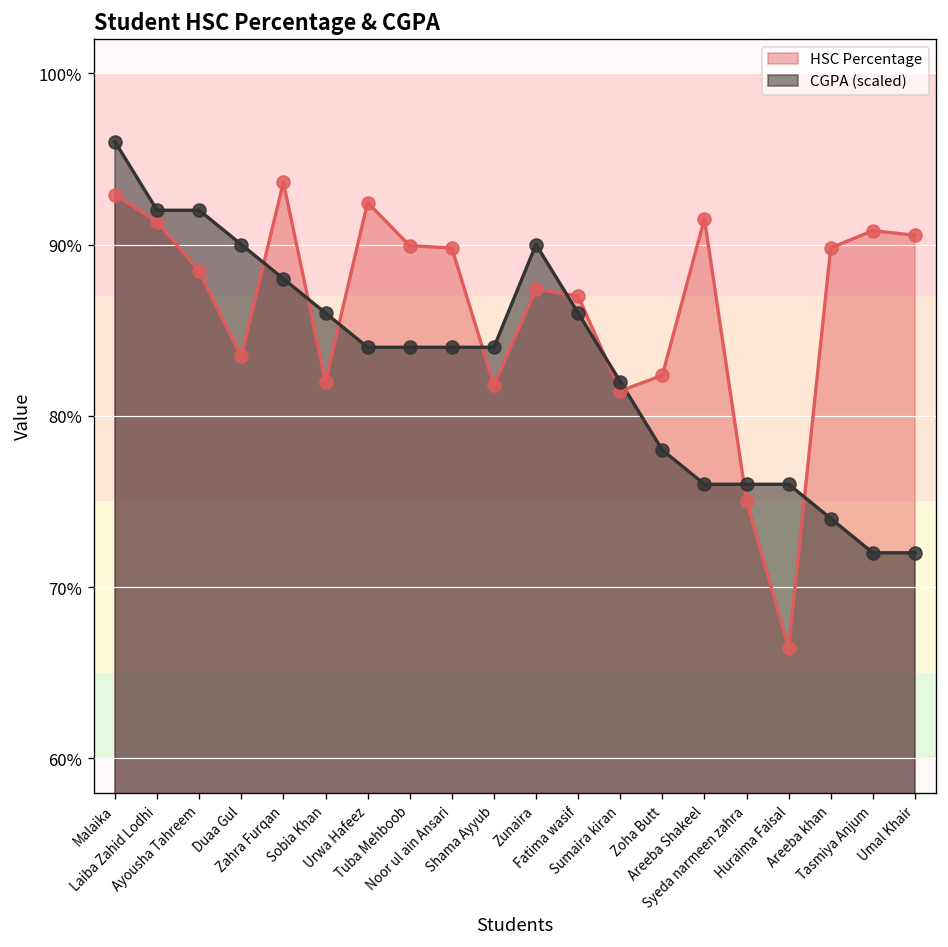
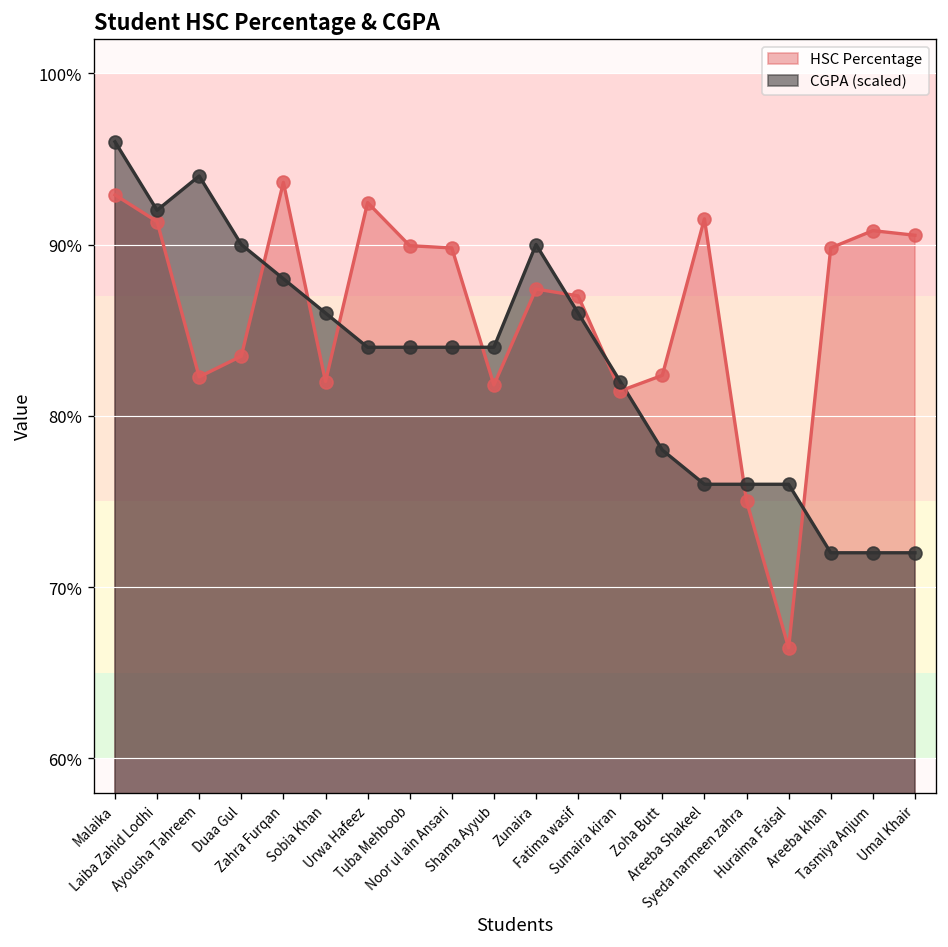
HSC Percentage, Ayousha Tahreem: 88.4% -> 82.3%
CGPA (scaled), Ayousha Tahreem: 92.0% -> 94.0%
CGPA (scaled), Areeba khan: 74.0% -> 72.0%
